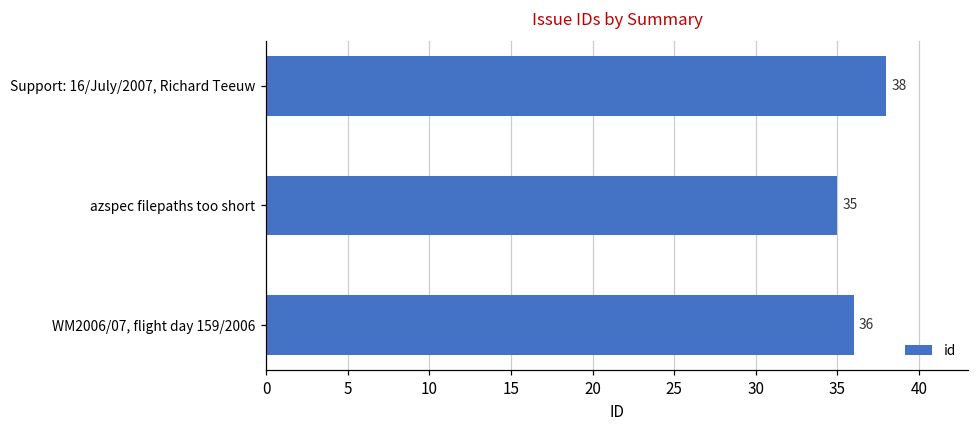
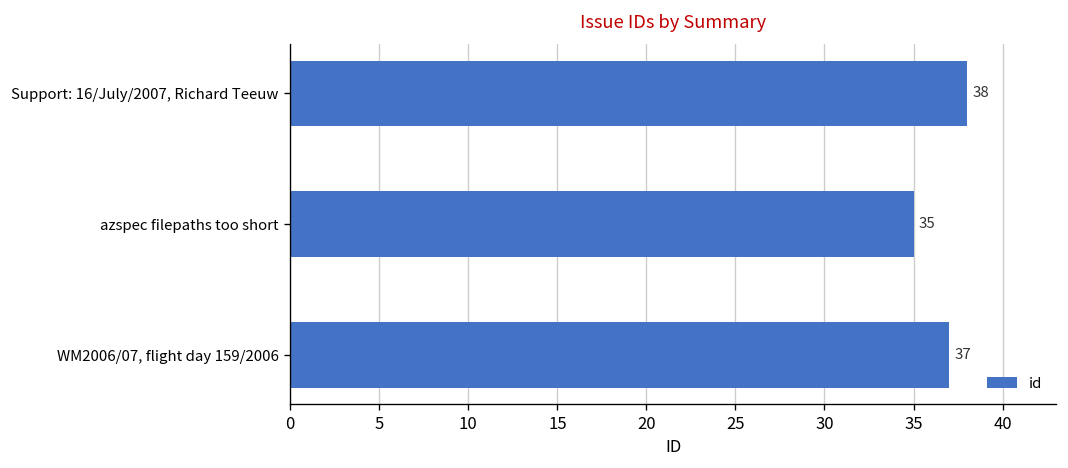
WM2006/07, flight day 159/2006: 36 -> 37
